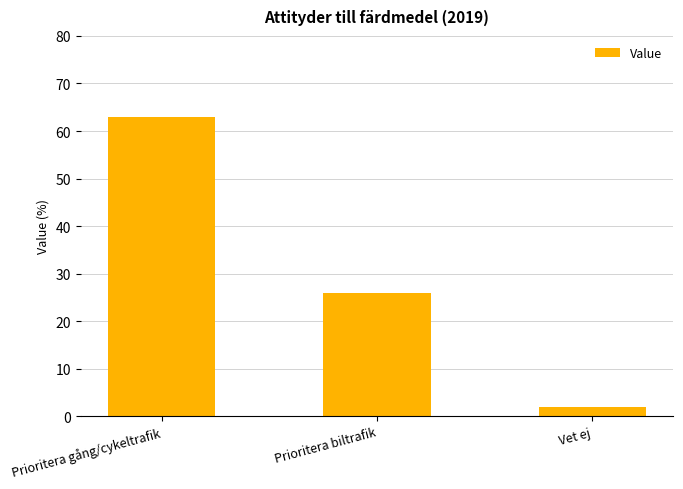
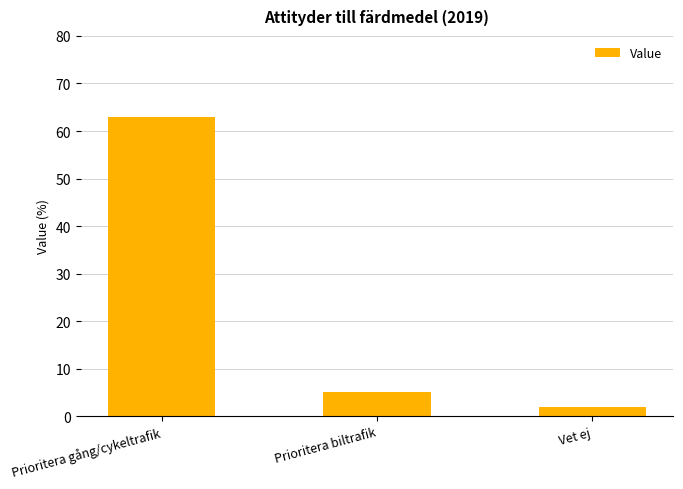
Prioritera biltrafik: 26 -> 5
